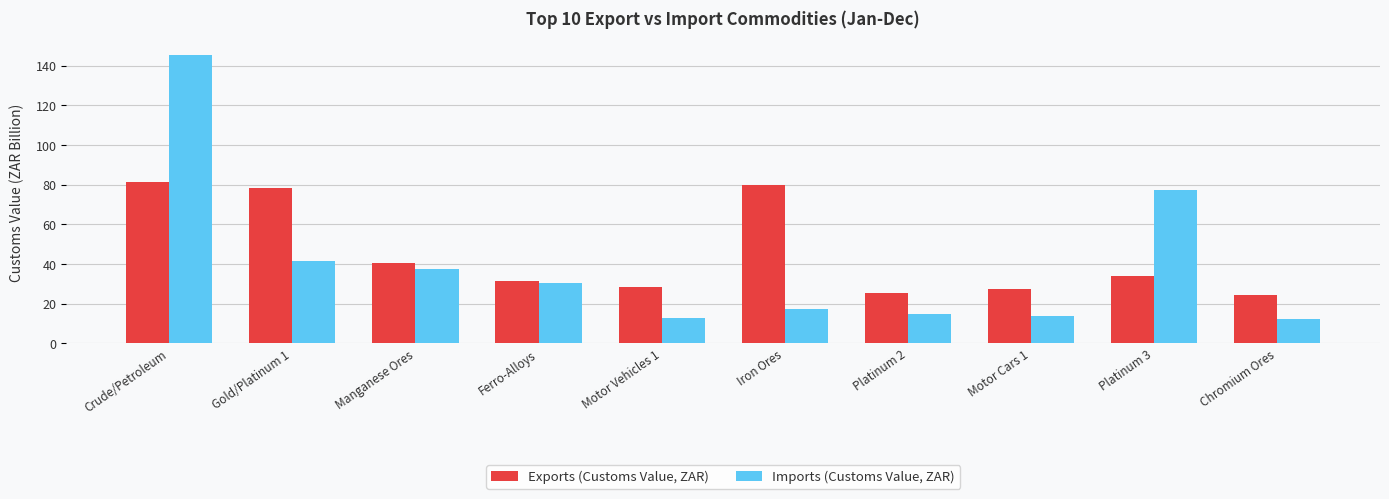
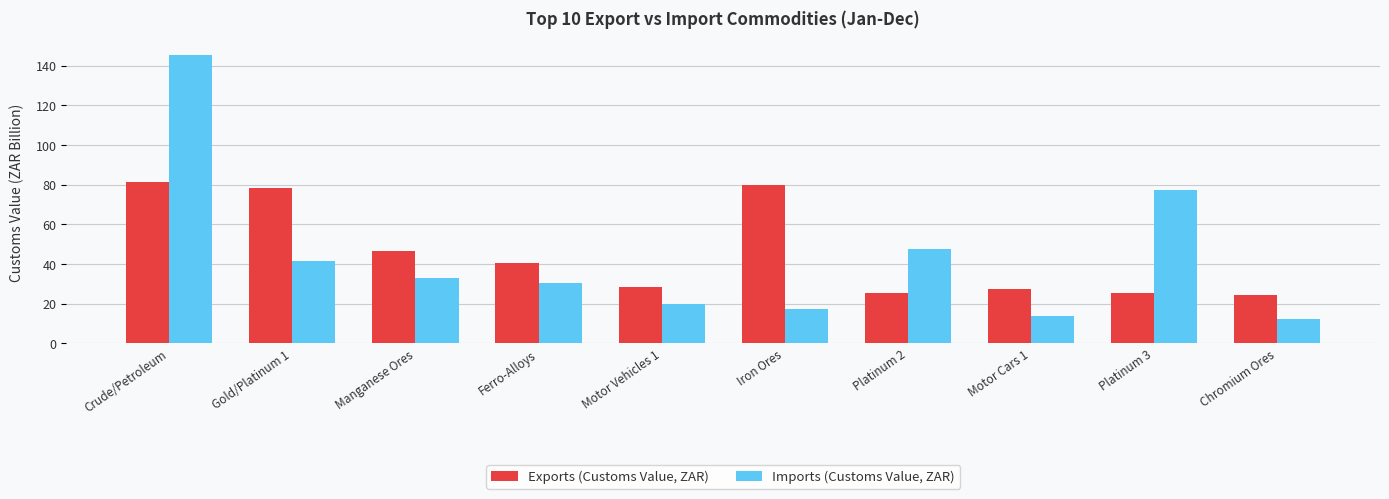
Exports (Customs Value, ZAR), Manganese Ores: 41 -> 47
Imports (Customs Value, ZAR), Manganese Ores: 38 -> 33
Exports (Customs Value, ZAR), Ferro-Alloys: 31 -> 41
Imports (Customs Value, ZAR), Motor Vehicles 1: 13 -> 20
Imports (Customs Value, ZAR), Platinum 2: 15 -> 48
Exports (Customs Value, ZAR), Platinum 3: 34 -> 26
